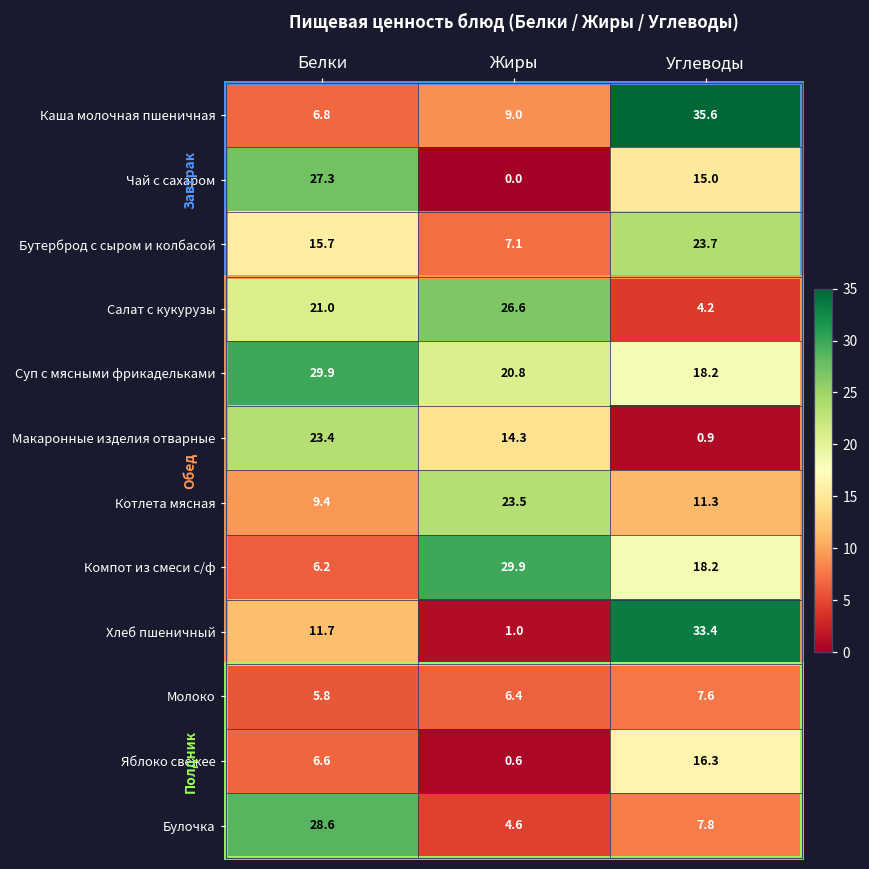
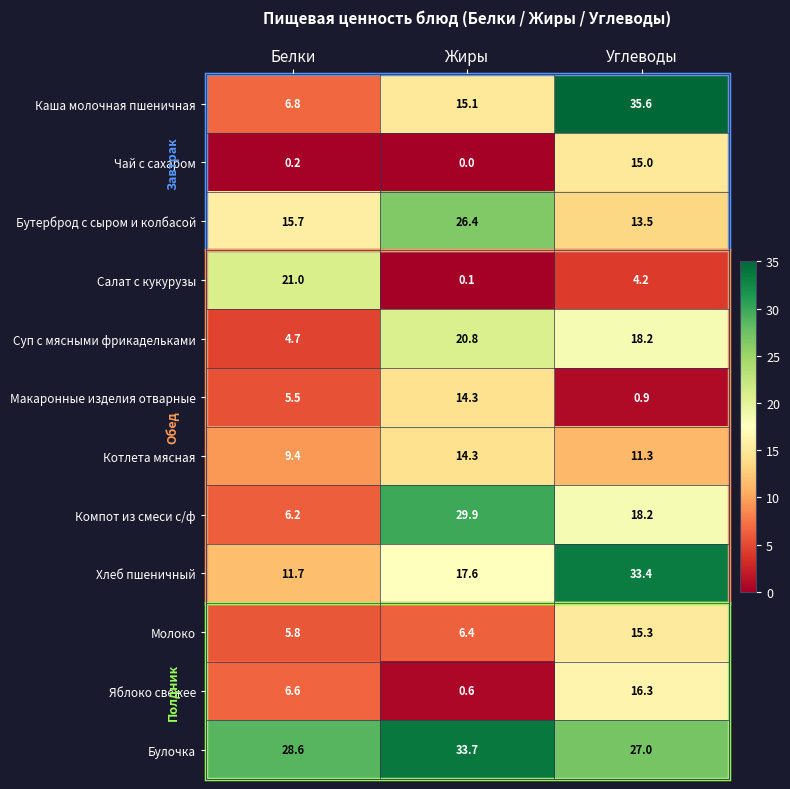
Каша молочная пшеничная, Жиры: 9.0 -> 15.1
Чай с сахаром, Белки: 27.3 -> 0.2
Бутерброд с сыром и колбасой, Жиры: 7.1 -> 26.4
Бутерброд с сыром и колбасой, Углеводы: 23.7 -> 13.5
Салат с кукурузы, Жиры: 26.6 -> 0.1
Суп с мясными фрикадельками, Белки: 29.9 -> 4.7
Макаронные изделия отварные, Белки: 23.4 -> 5.5
Котлета мясная, Жиры: 23.5 -> 14.3
Хлеб пшеничный, Жиры: 1.0 -> 17.6
Молоко, Углеводы: 7.6 -> 15.3
Булочка, Жиры: 4.6 -> 33.7
Булочка, Углеводы: 7.8 -> 27.0
